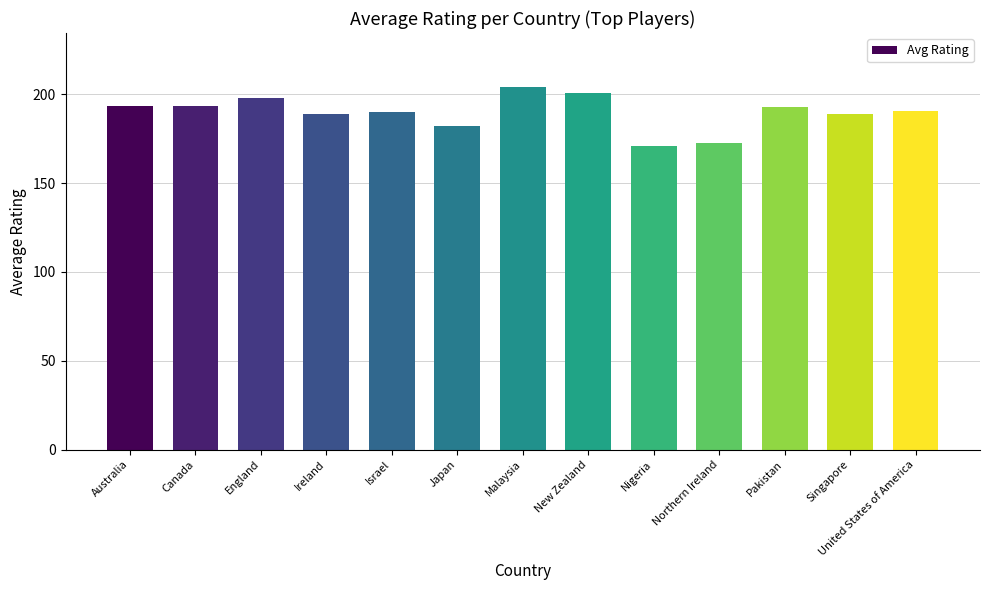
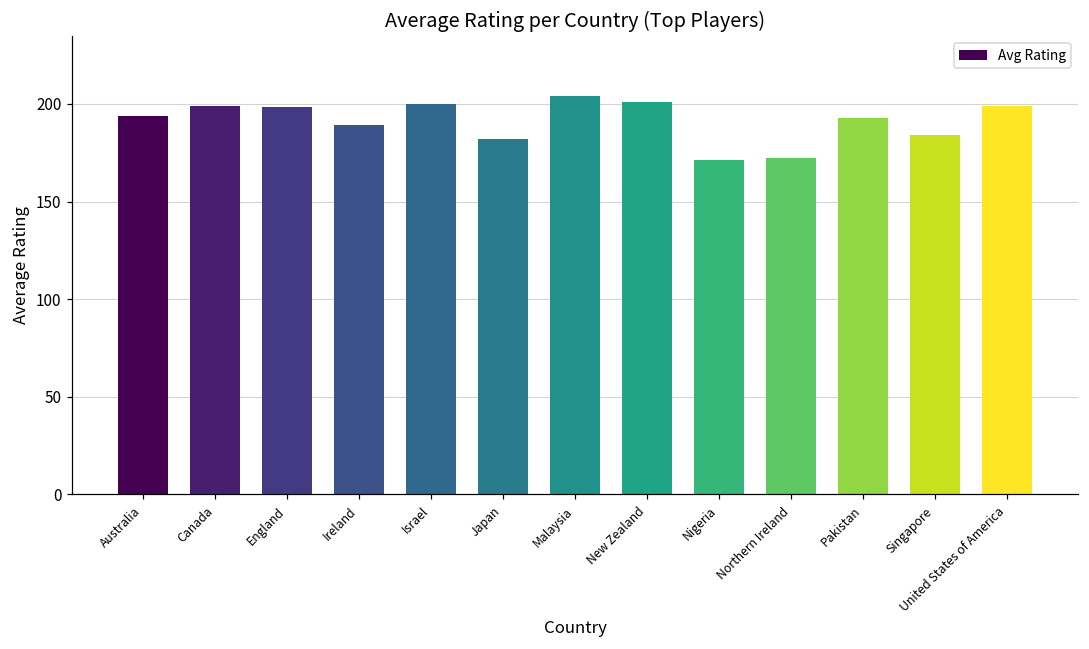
Canada: 194 -> 199
Israel: 190 -> 200
Singapore: 189 -> 184
United States of America: 191 -> 199
